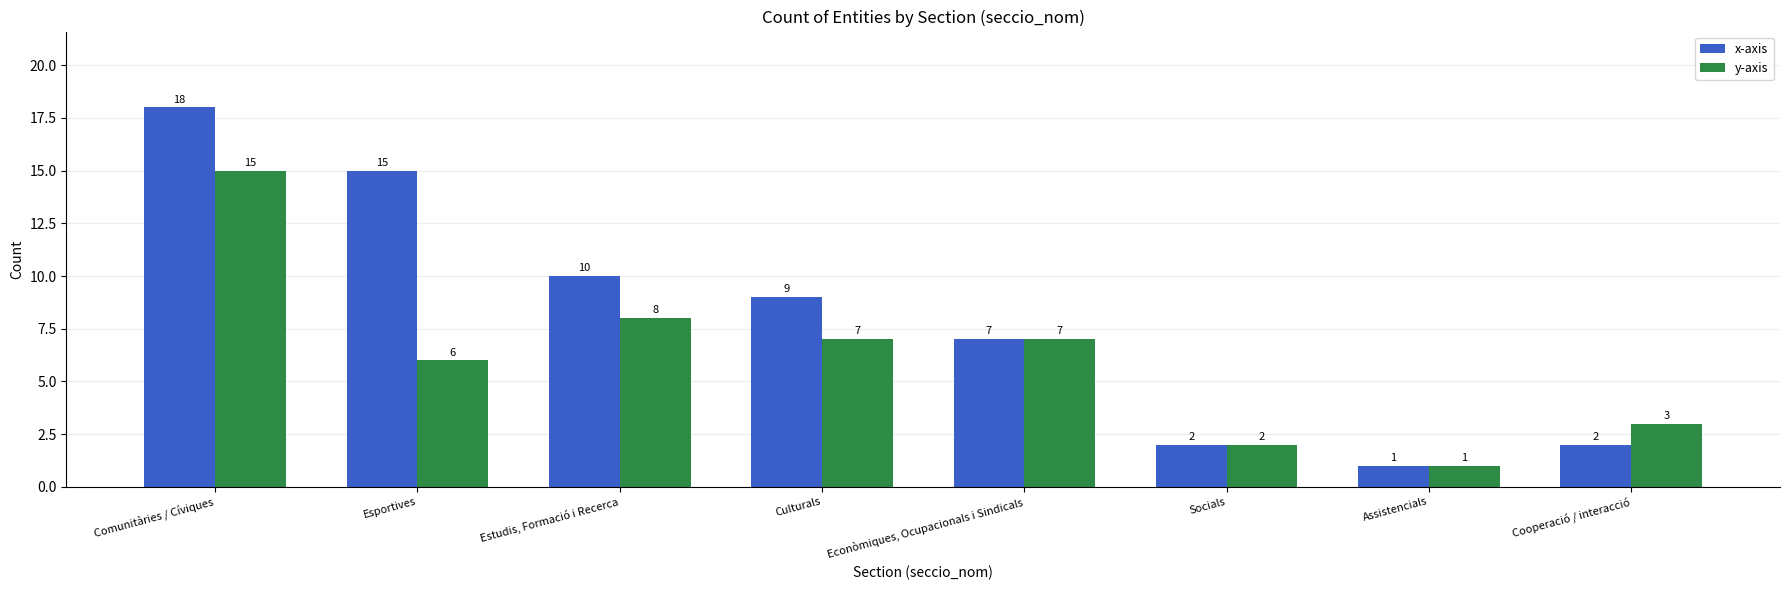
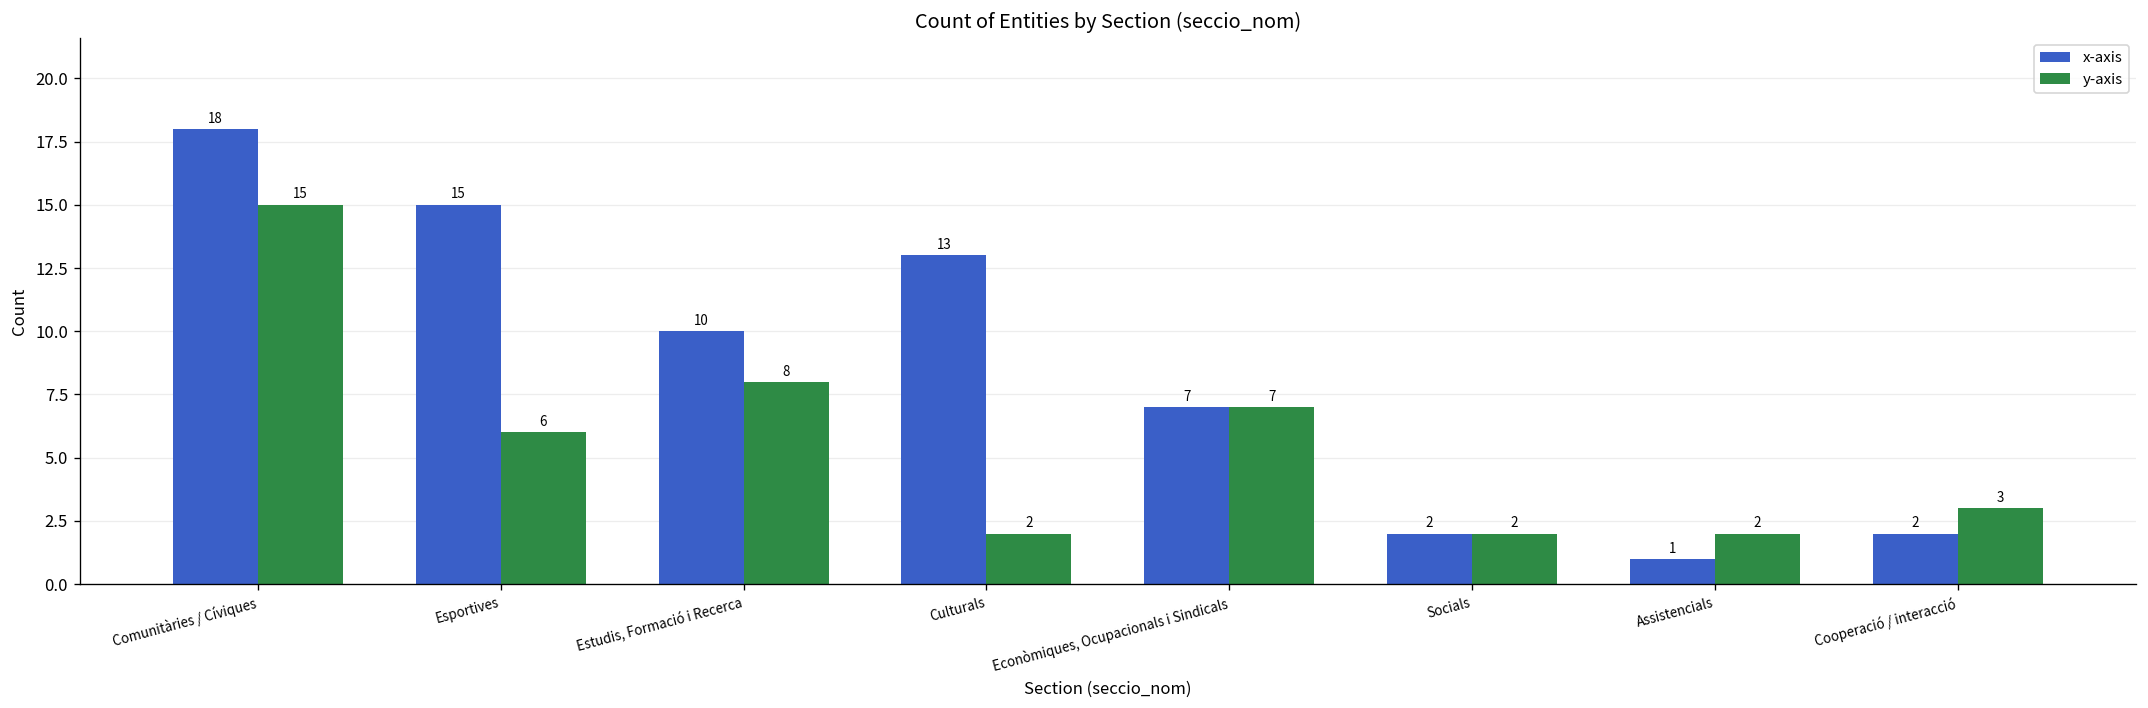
x-axis, Culturals: 9 -> 13
y-axis, Culturals: 7 -> 2
y-axis, Assistencials: 1 -> 2
